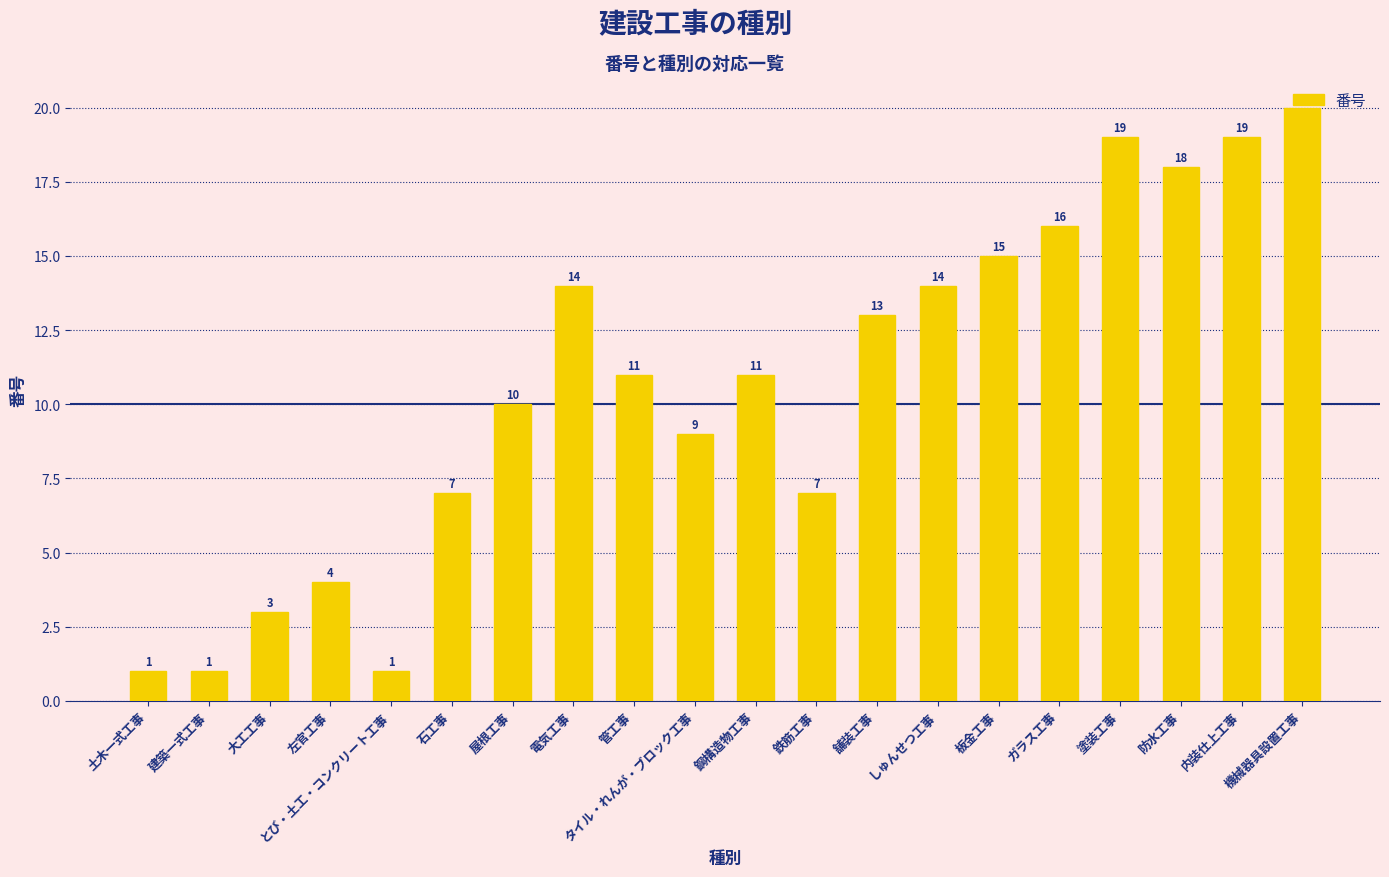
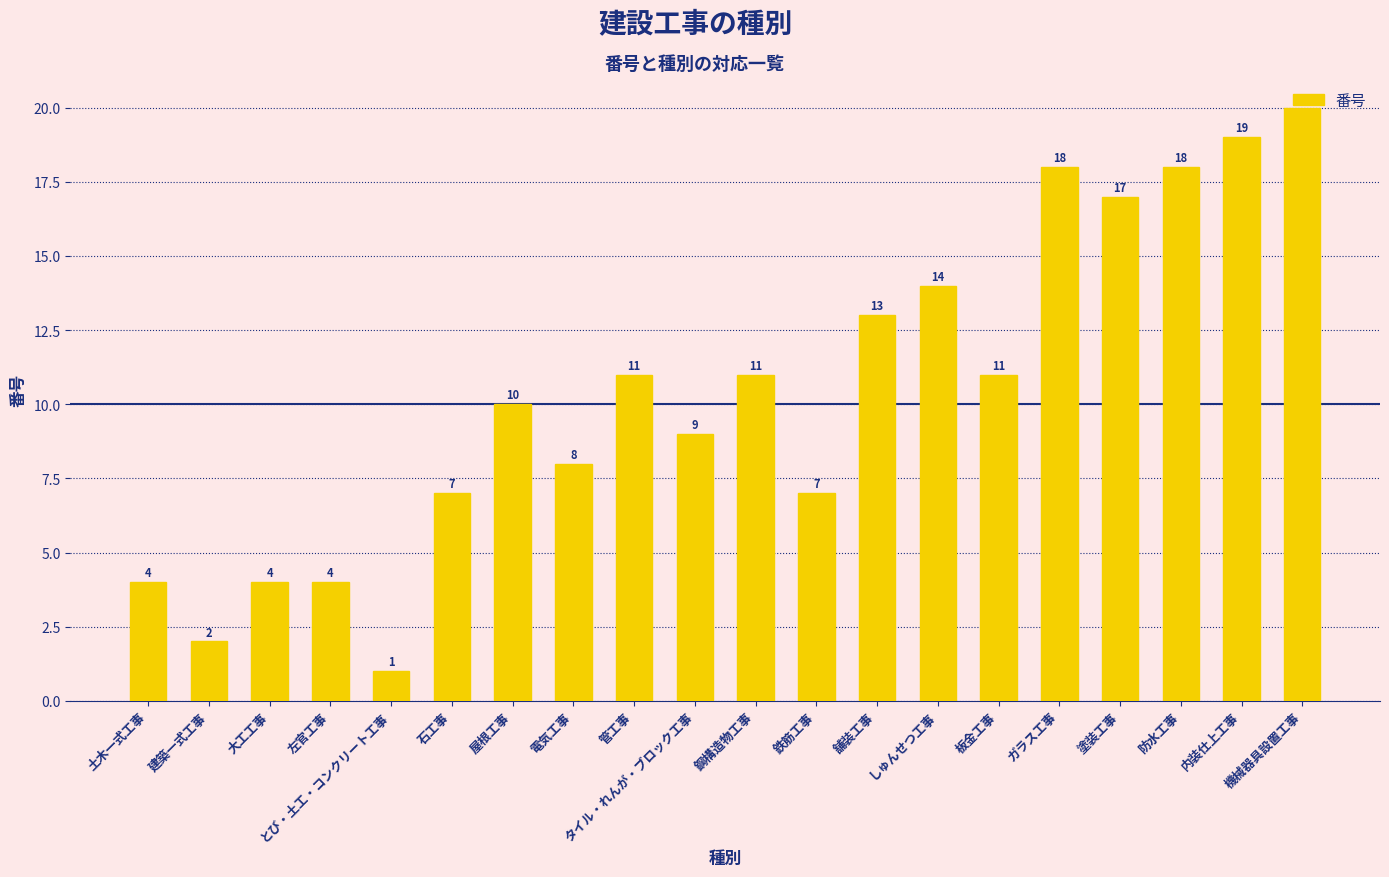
土木一式工事: 1 -> 4
建築一式工事: 1 -> 2
大工工事: 3 -> 4
電気工事: 14 -> 8
板金工事: 15 -> 11
ガラス工事: 16 -> 18
塗装工事: 19 -> 17
